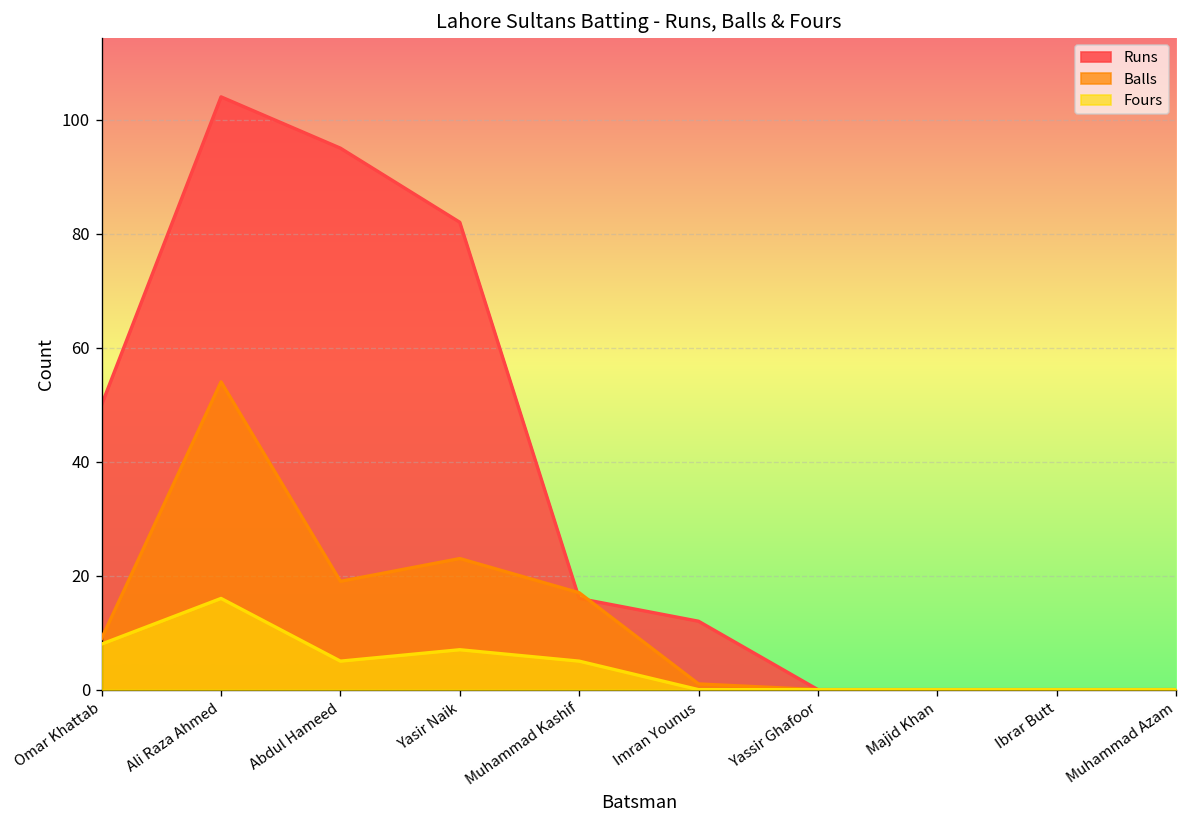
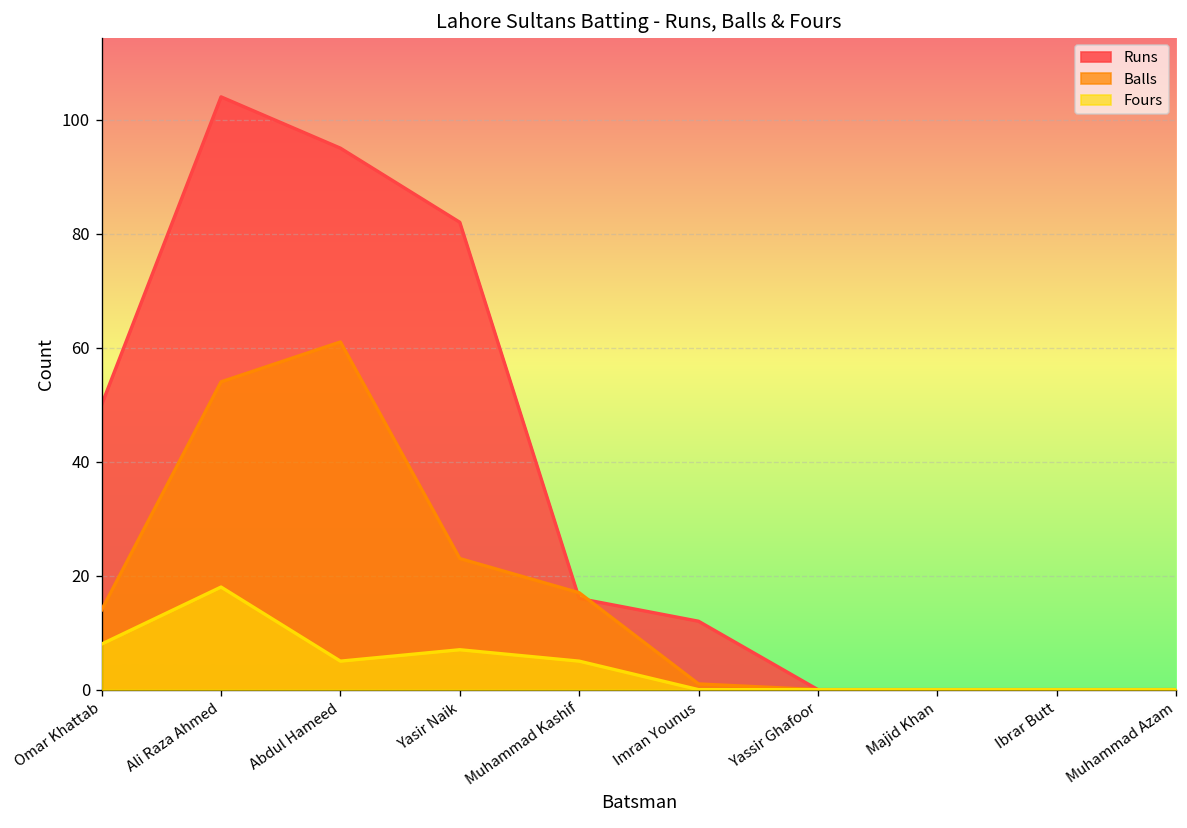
Balls, Omar Khattab: 9 -> 14
Fours, Ali Raza Ahmed: 16 -> 18
Balls, Abdul Hameed: 19 -> 61
